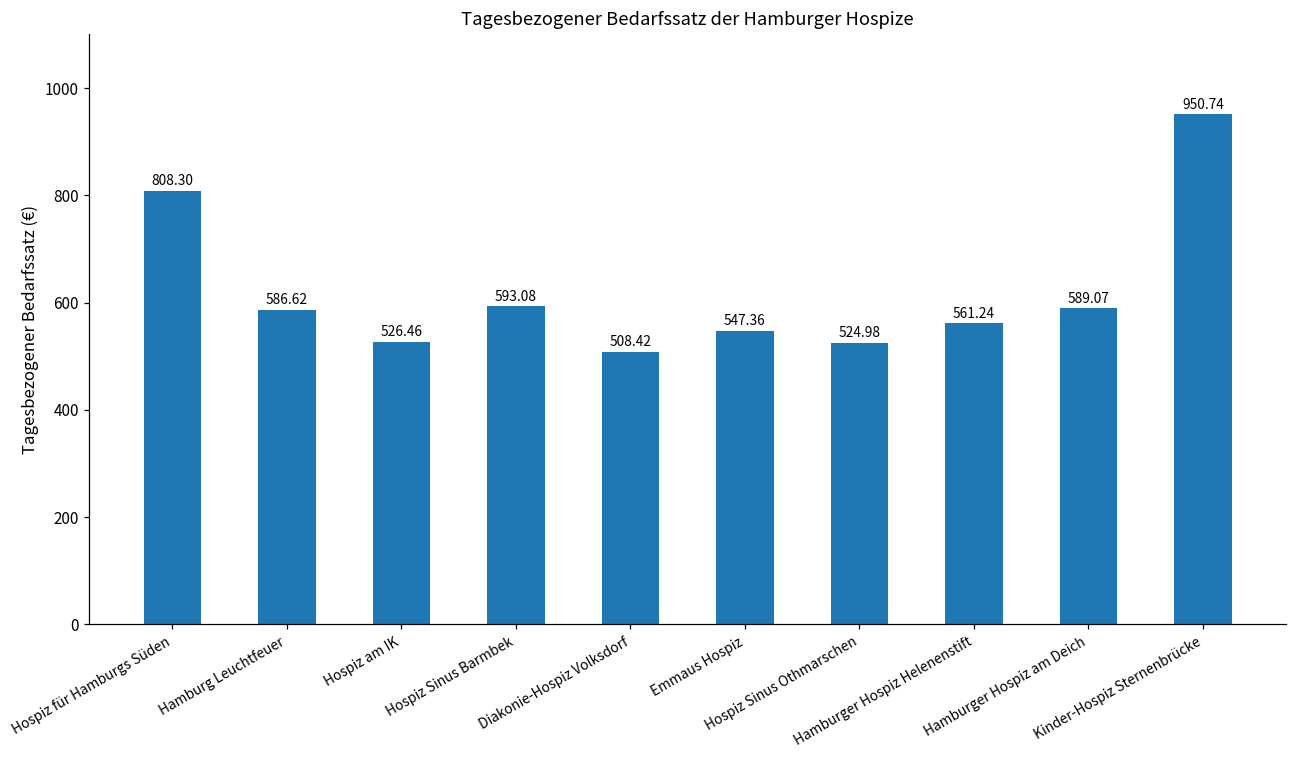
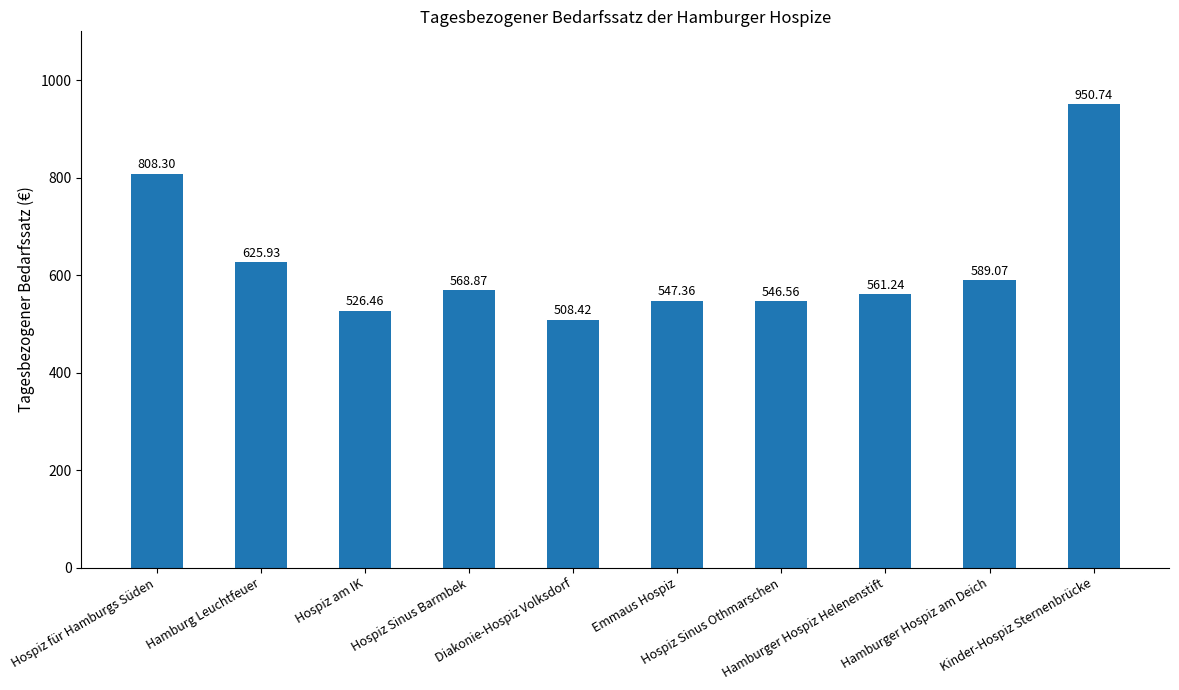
Hamburg Leuchtfeuer: 586.62 -> 625.93
Hospiz Sinus Barmbek: 593.08 -> 568.87
Hospiz Sinus Othmarschen: 524.98 -> 546.56
